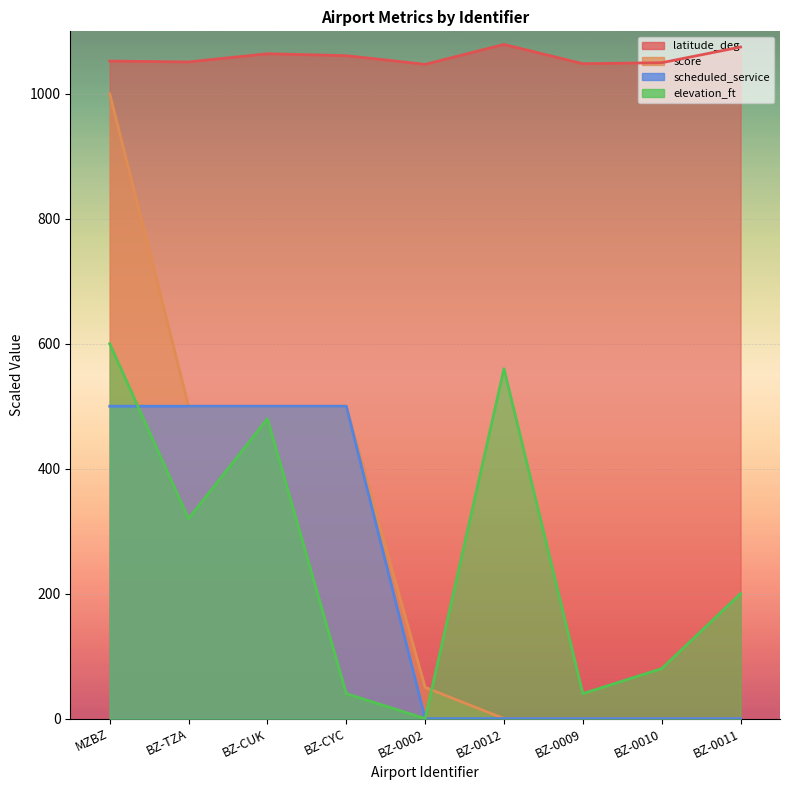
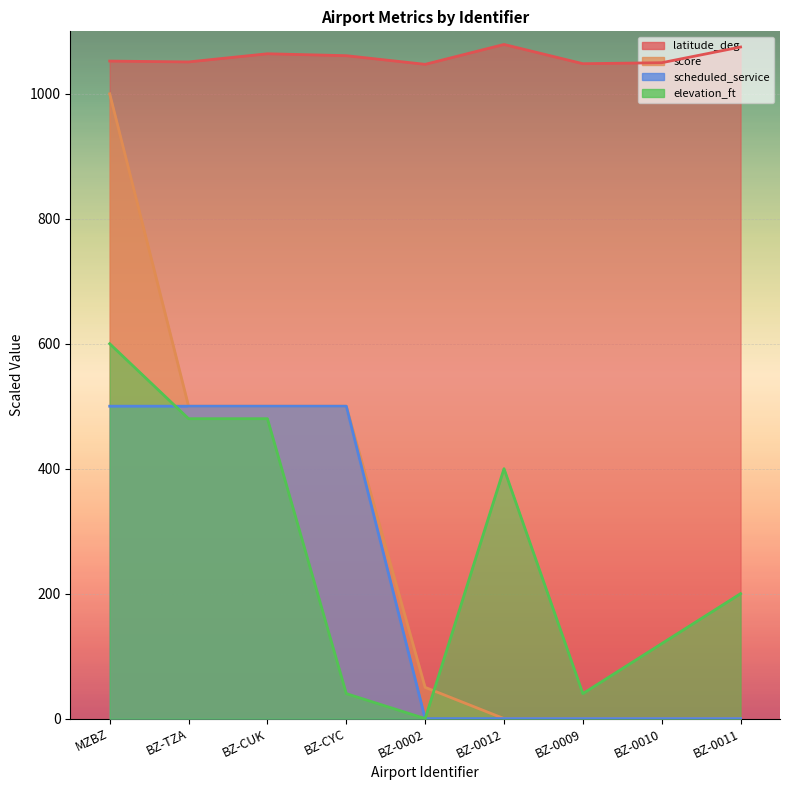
elevation_ft, BZ-TZA: 320 -> 480
elevation_ft, BZ-0012: 560 -> 400
elevation_ft, BZ-0010: 80 -> 120
